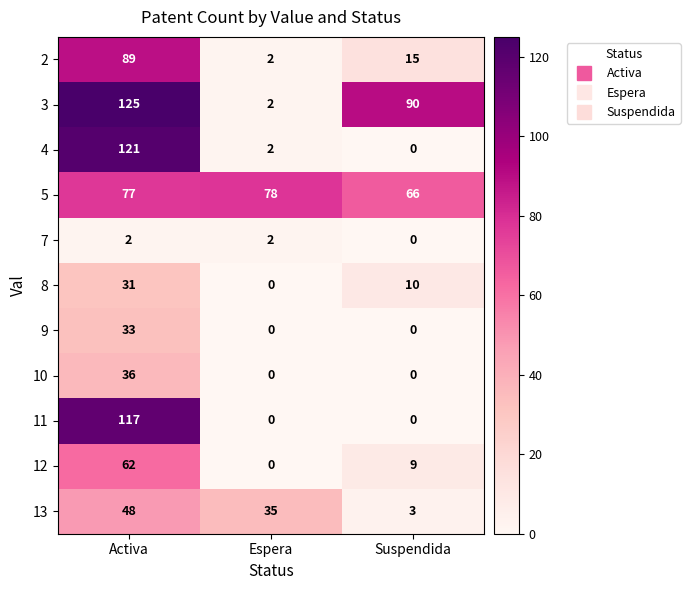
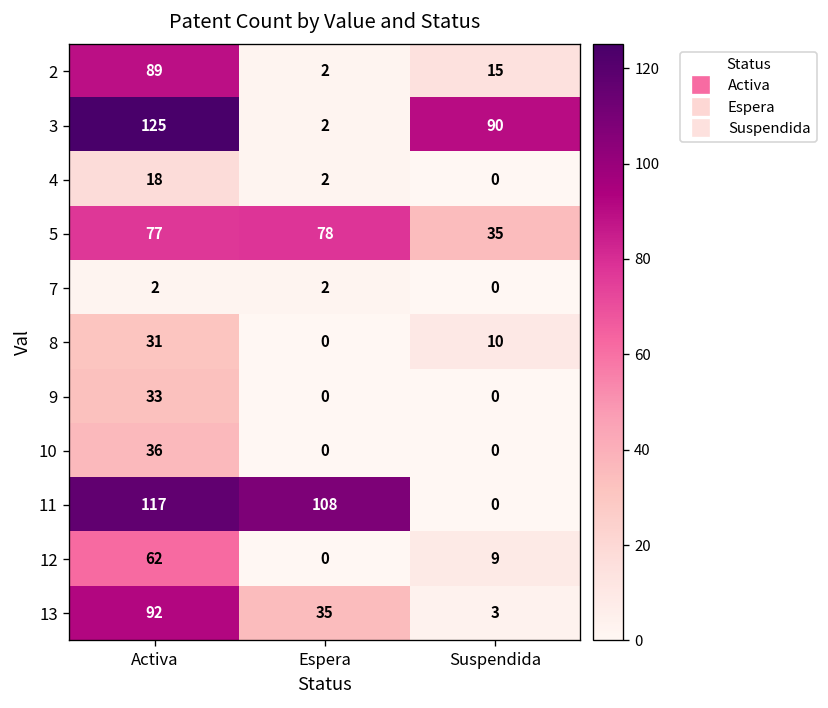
4, Activa: 121 -> 18
5, Suspendida: 66 -> 35
11, Espera: 0 -> 108
13, Activa: 48 -> 92
